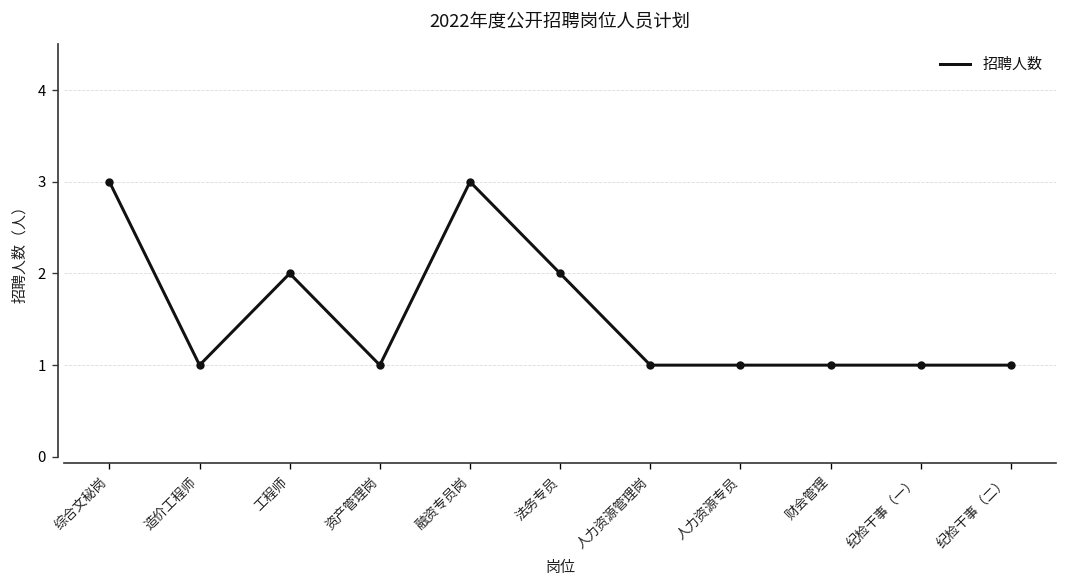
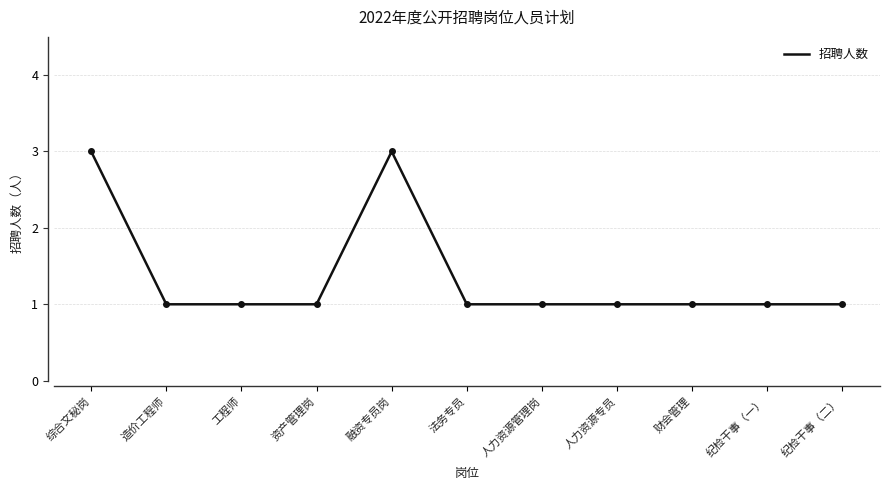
工程师: 2 -> 1
法务专员: 2 -> 1
